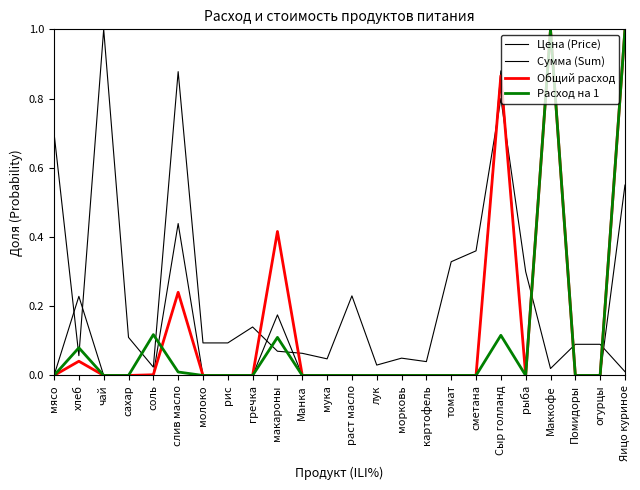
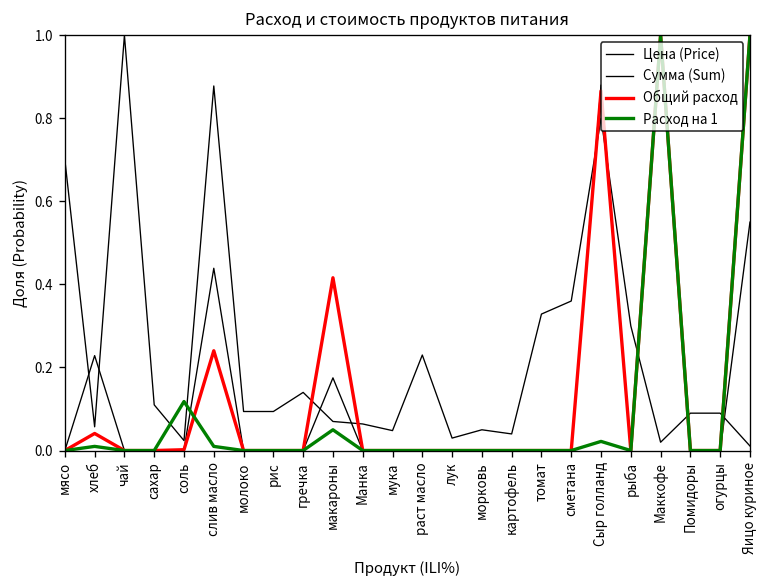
Расход на 1, хлеб: 0.08 -> 0.01
Расход на 1, макароны: 0.11 -> 0.05
Расход на 1, Сыр голланд: 0.12 -> 0.02
